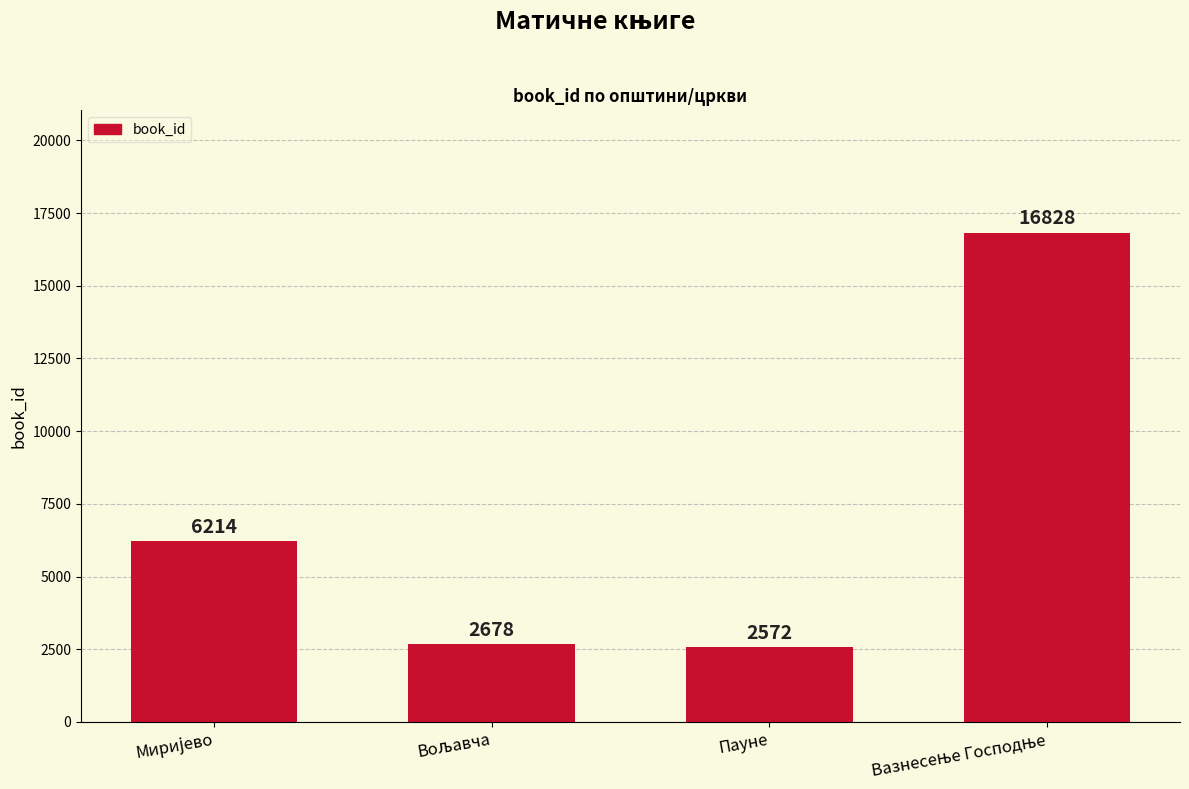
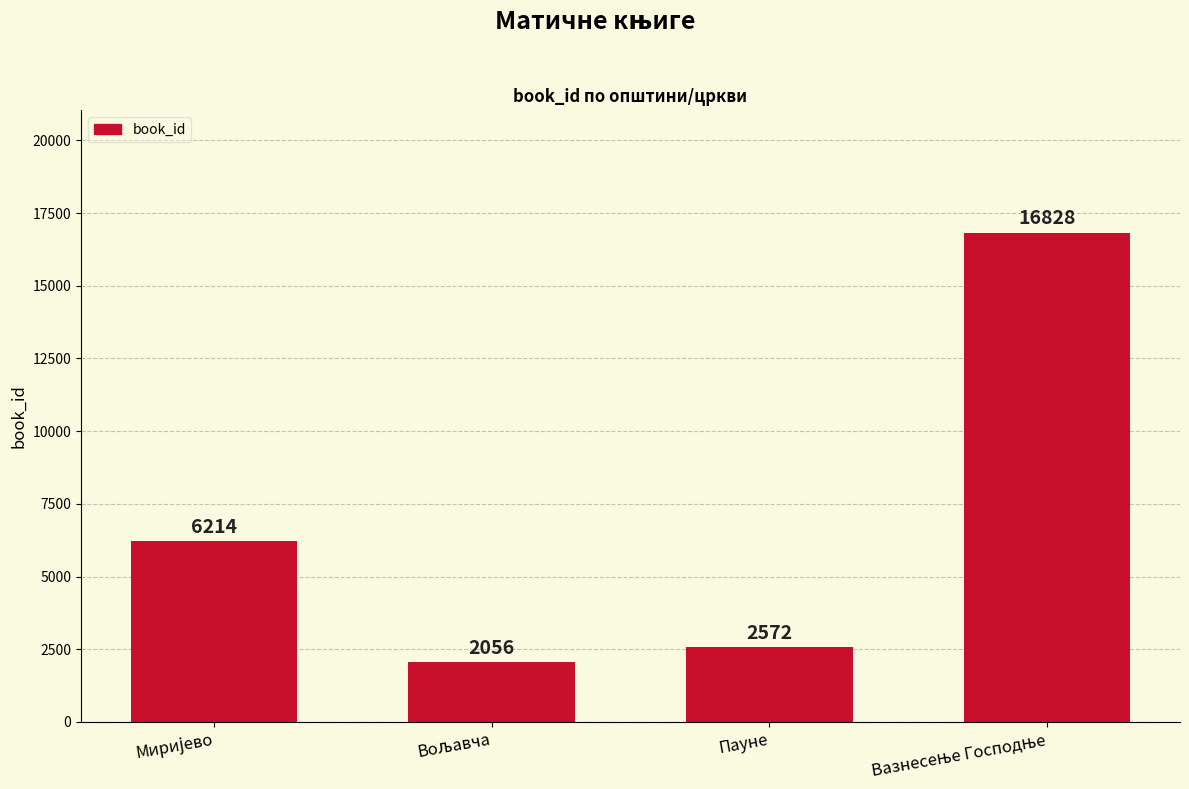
Вољавча: 2678 -> 2056
